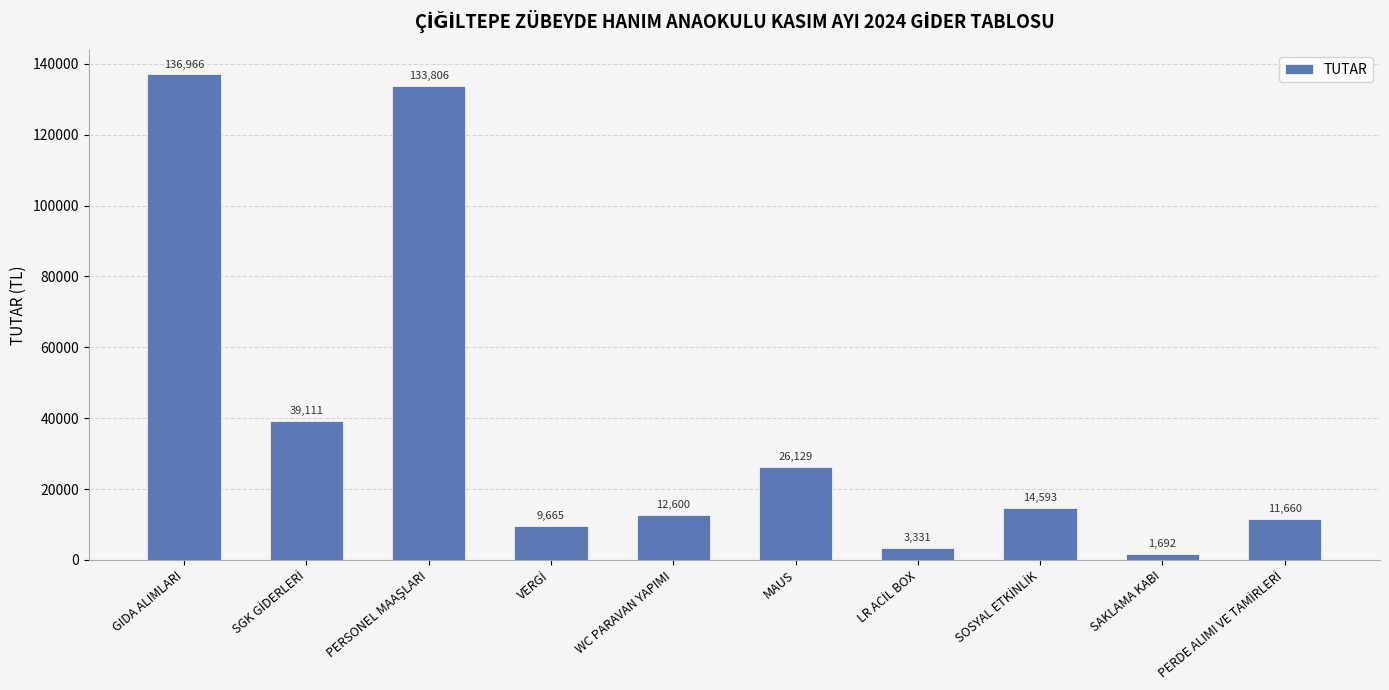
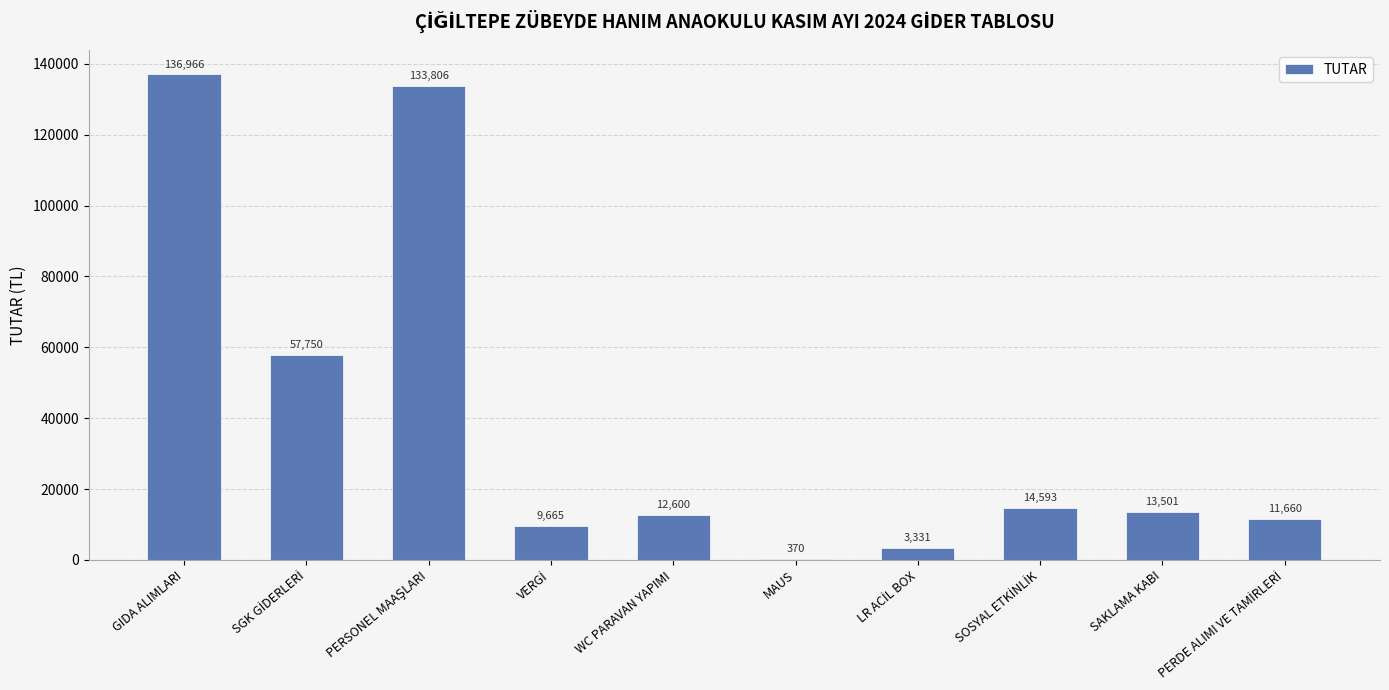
SGK GİDERLERİ: 39,111 -> 57,750
MAUS: 26,129 -> 370
SAKLAMA KABI: 1,692 -> 13,501
